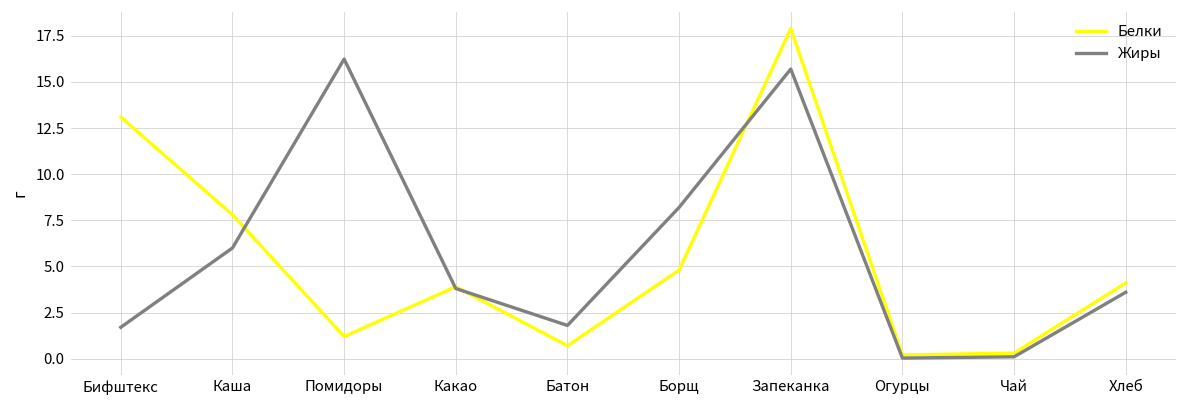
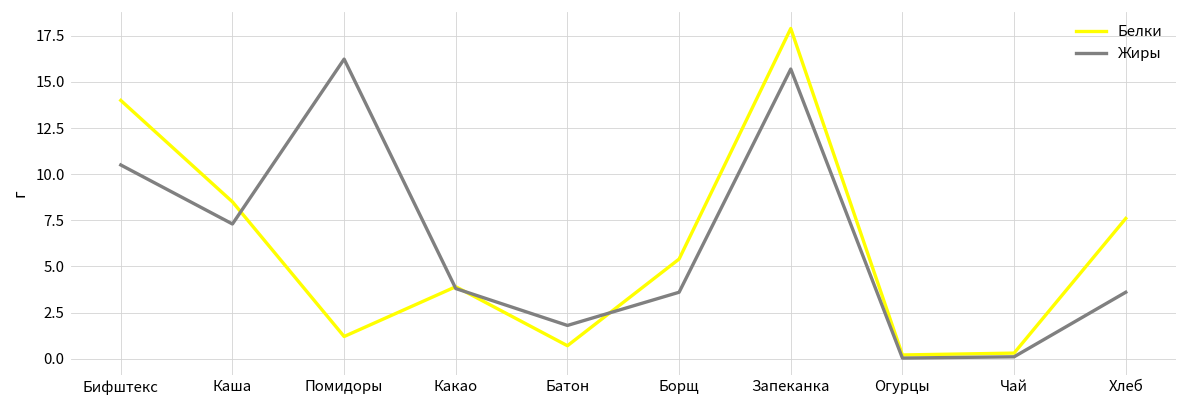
Белки, Бифштекс: 13.1 -> 14.0
Жиры, Бифштекс: 1.7 -> 10.5
Белки, Каша: 7.8 -> 8.5
Жиры, Каша: 6.0 -> 7.3
Белки, Борщ: 4.8 -> 5.4
Жиры, Борщ: 8.2 -> 3.6
Белки, Хлеб: 4.1 -> 7.6
